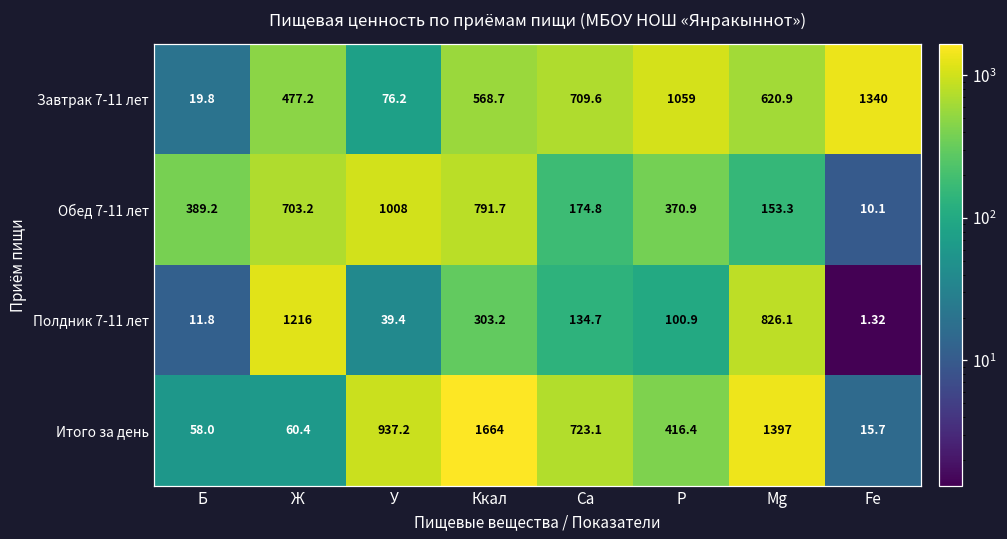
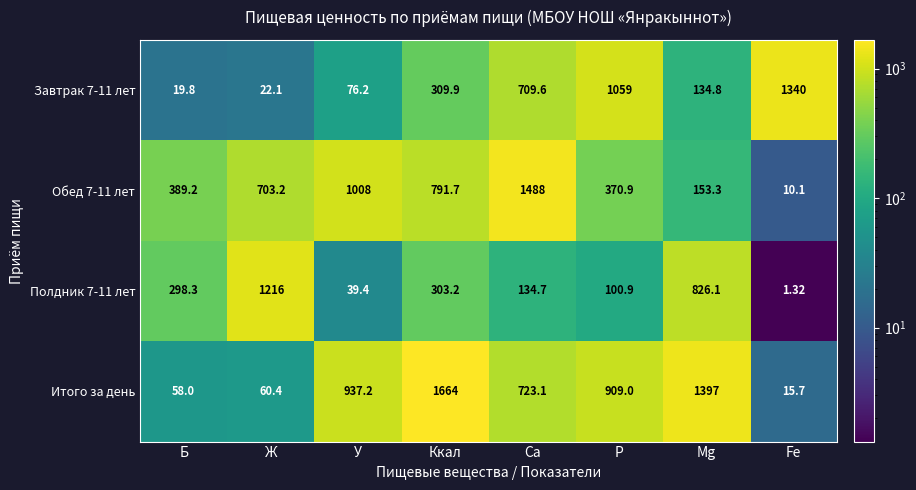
Завтрак 7-11 лет, Ж: 477.2 -> 22.1
Завтрак 7-11 лет, Ккал: 568.7 -> 309.9
Завтрак 7-11 лет, Mg: 620.9 -> 134.8
Обед 7-11 лет, Ca: 174.8 -> 1488
Полдник 7-11 лет, Б: 11.8 -> 298.3
Итого за день, P: 416.4 -> 909.0
